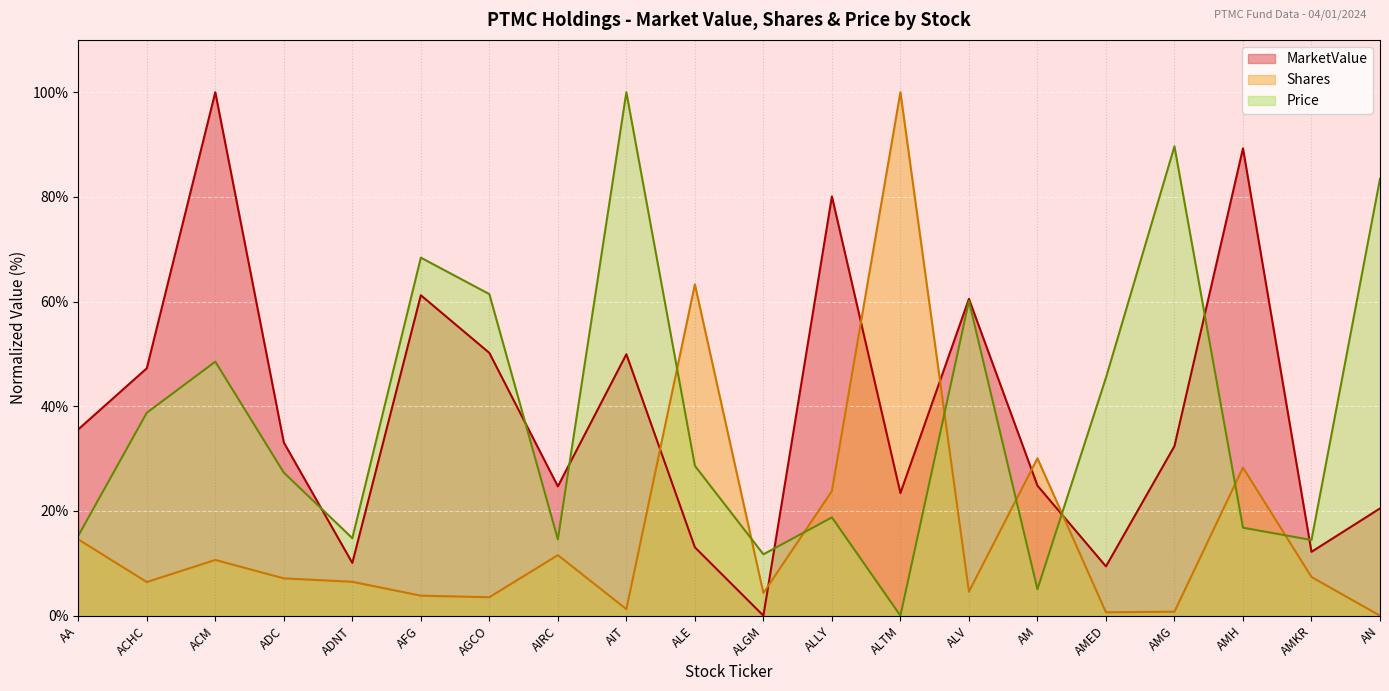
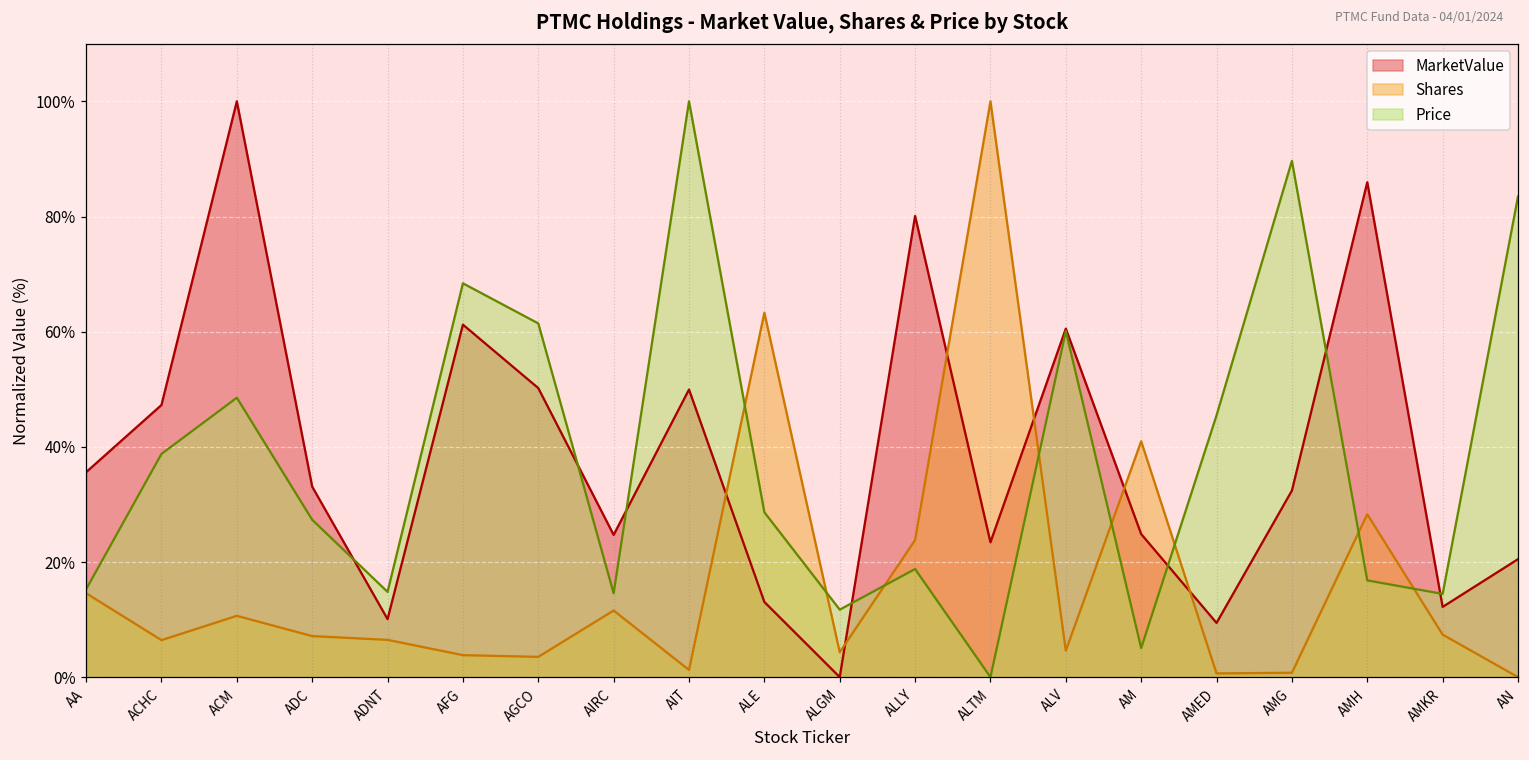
Shares, AM: 30% -> 41%
MarketValue, AMH: 89% -> 86%
